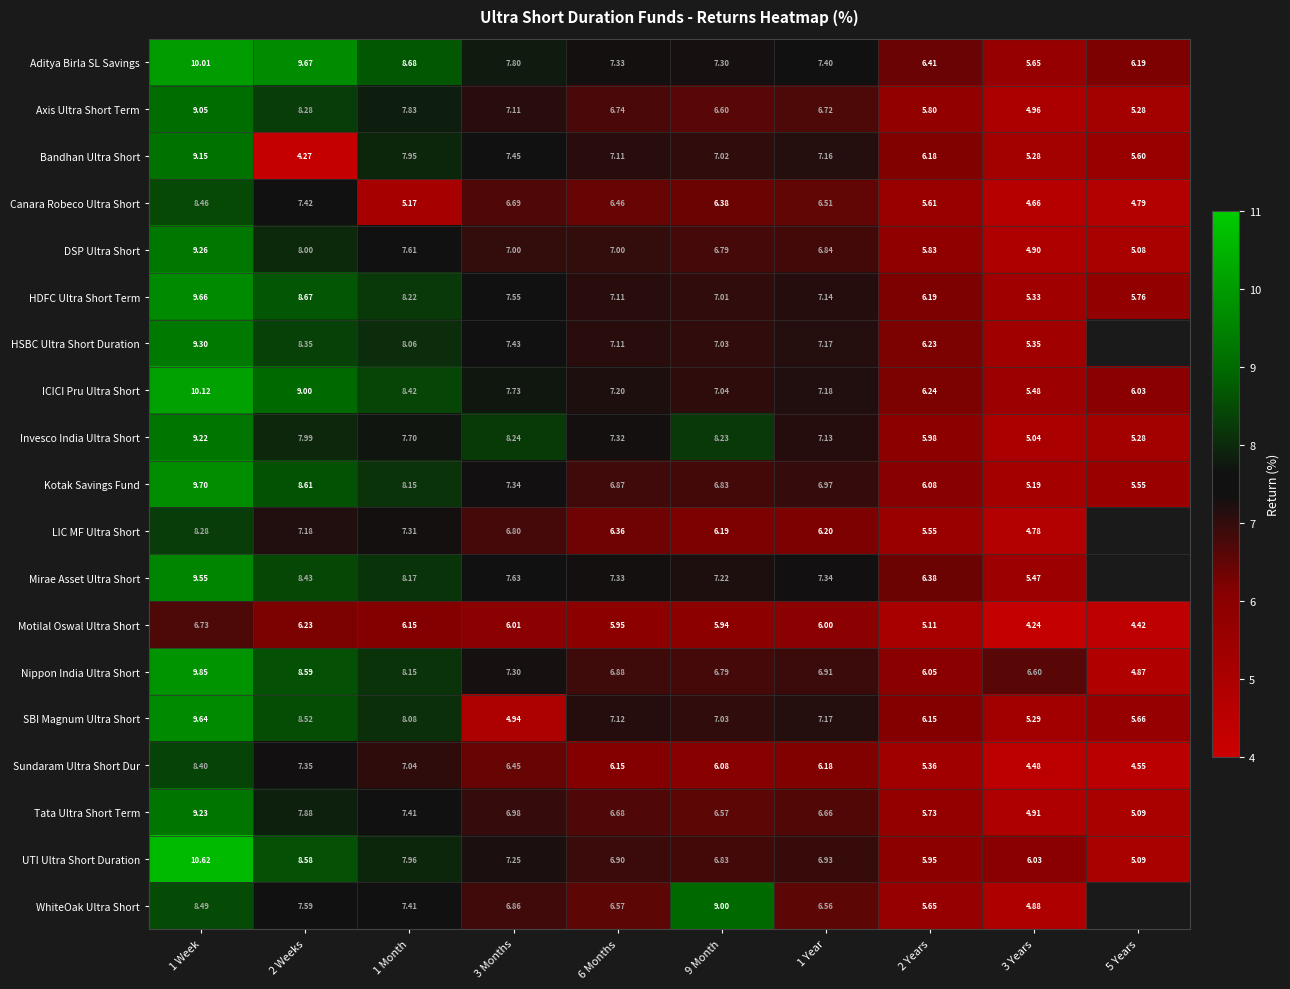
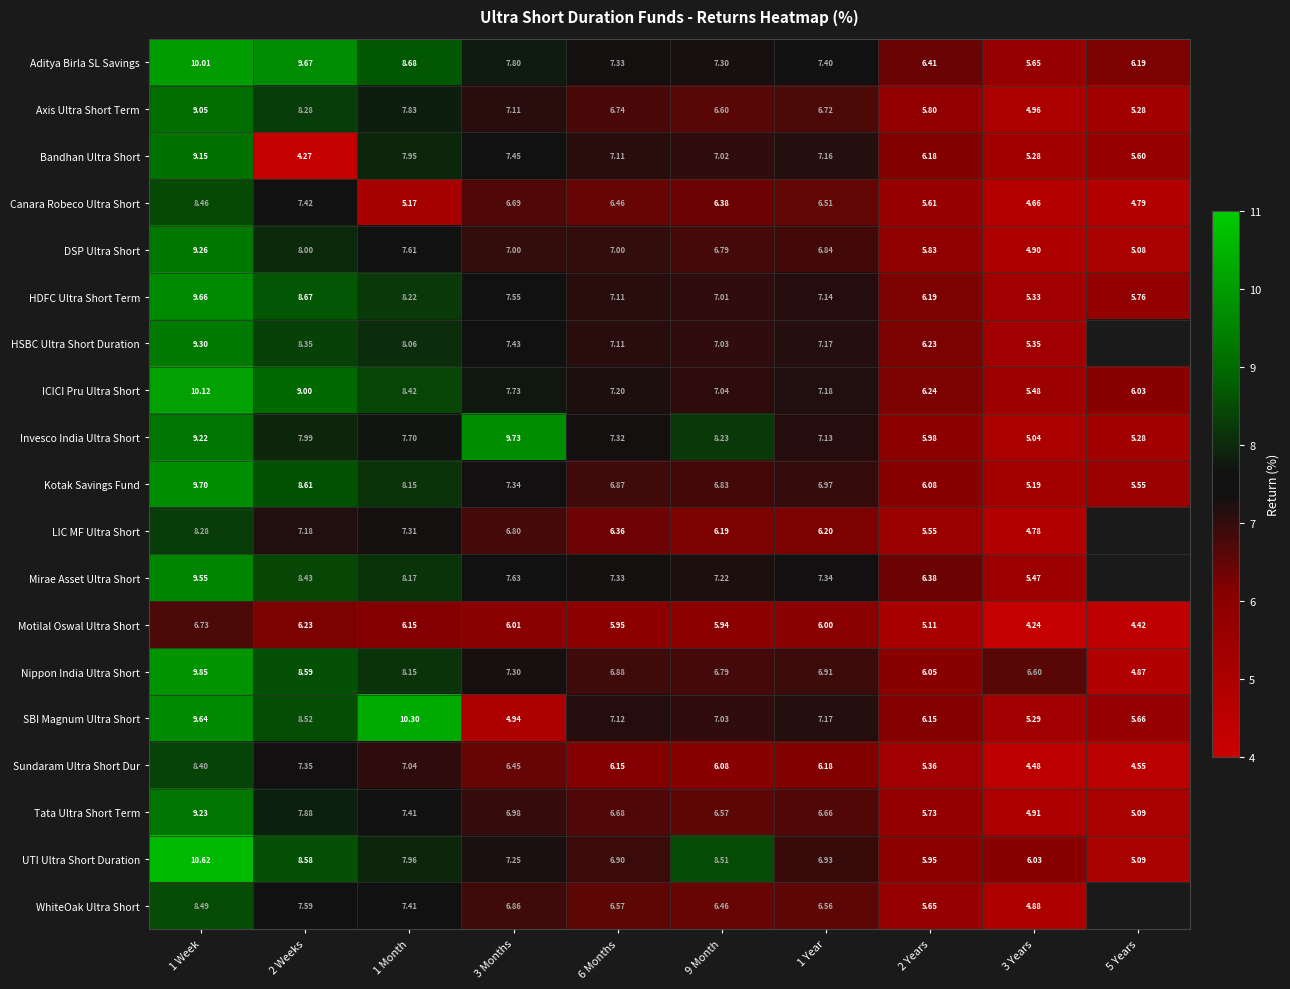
Invesco India Ultra Short, 3 Months: 8.24 -> 9.73
SBI Magnum Ultra Short, 1 Month: 8.08 -> 10.30
UTI Ultra Short Duration, 9 Month: 6.83 -> 8.51
WhiteOak Ultra Short, 9 Month: 9.00 -> 6.46
